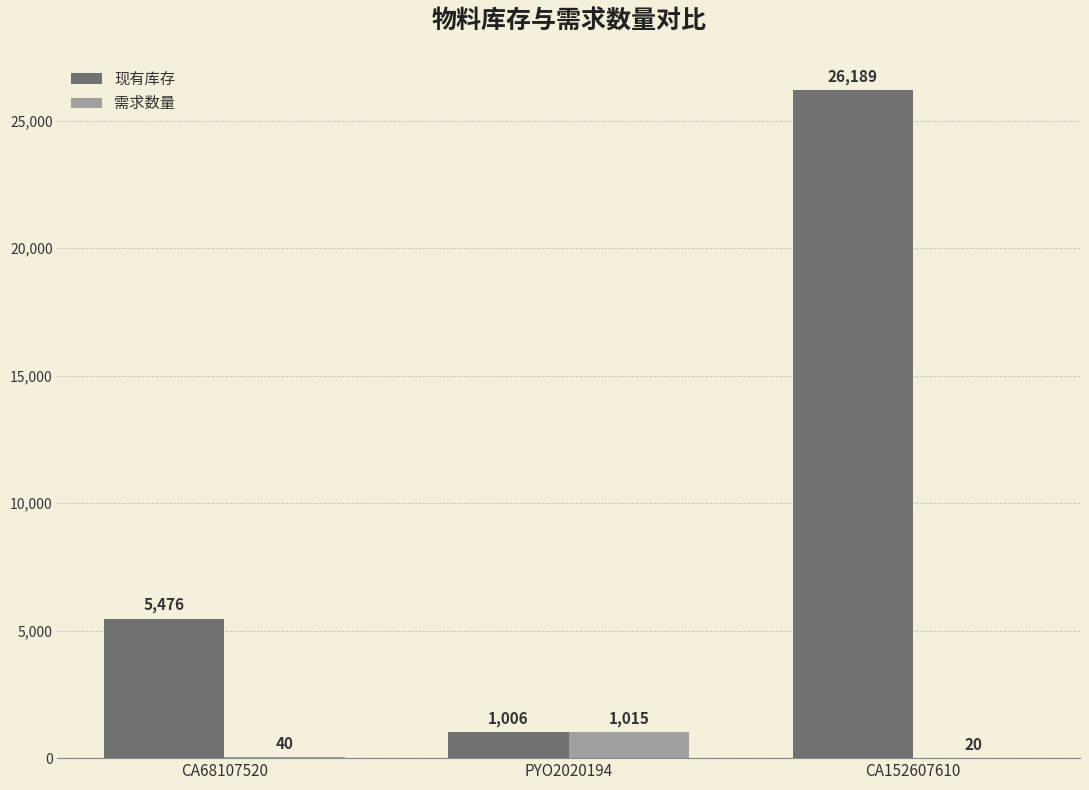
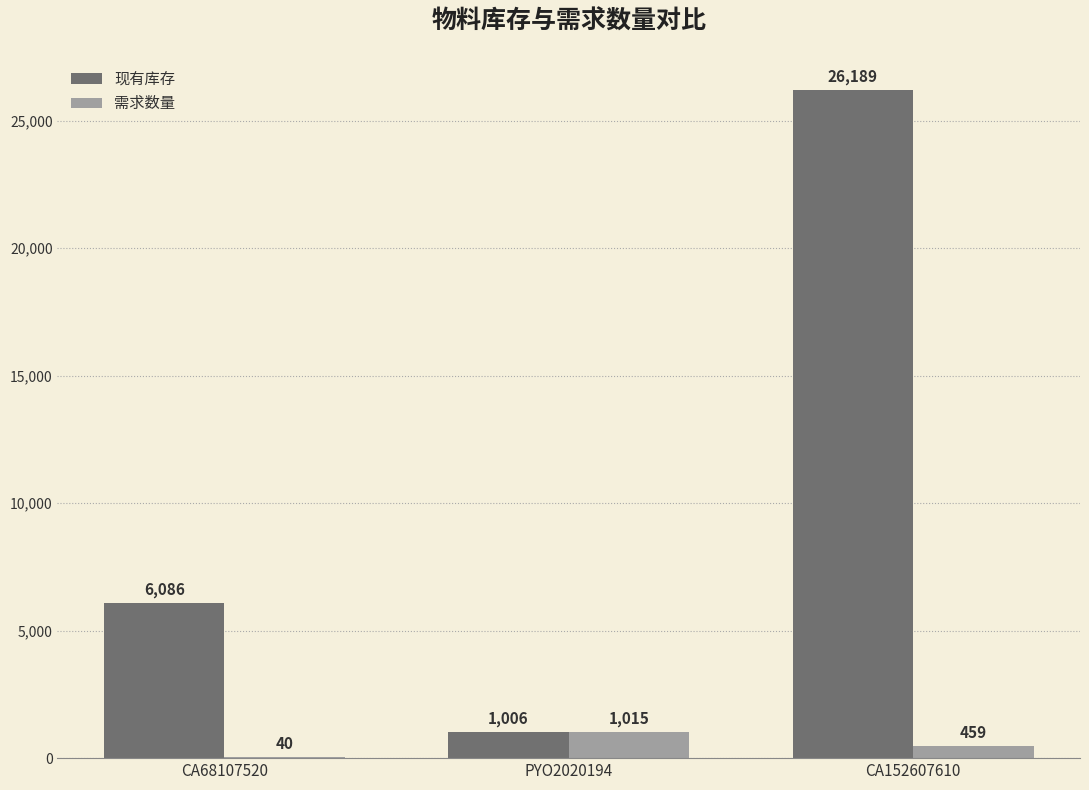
现有库存, CA68107520: 5,476 -> 6,086
需求数量, CA152607610: 20 -> 459
